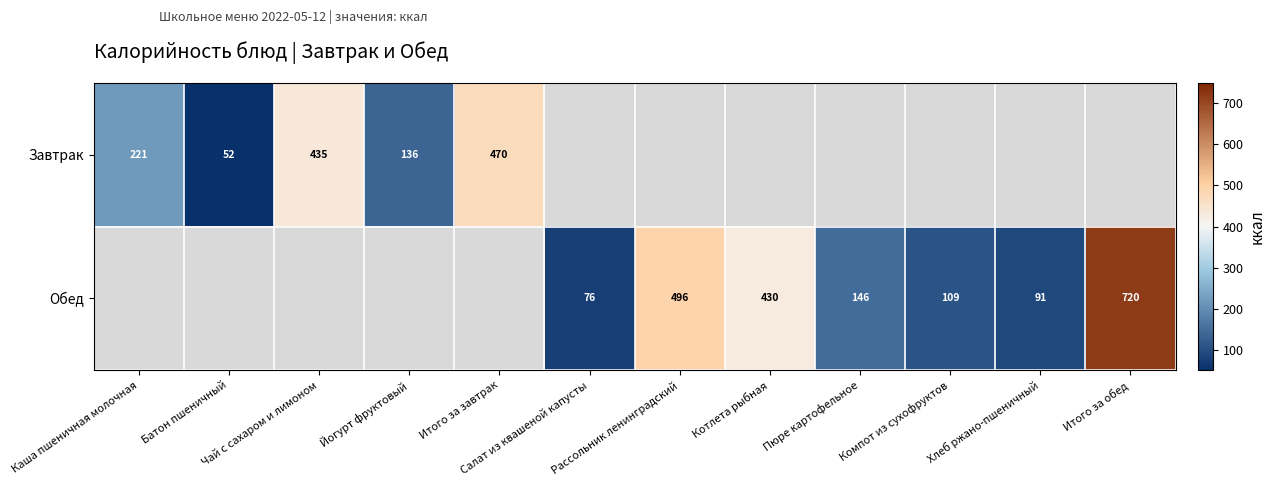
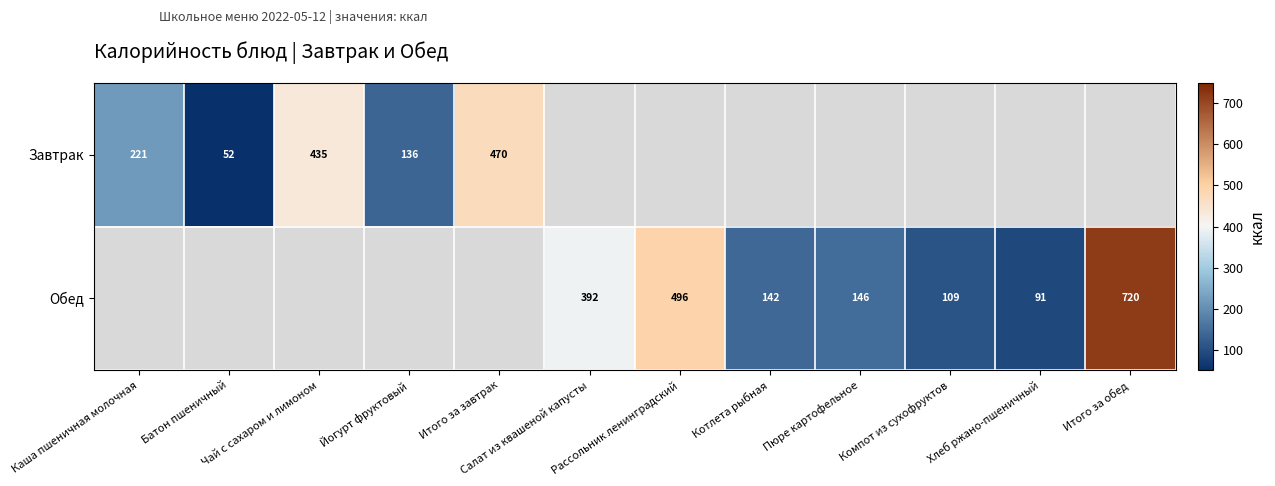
Обед, Салат из квашеной капусты: 76 -> 392
Обед, Котлета рыбная: 430 -> 142
